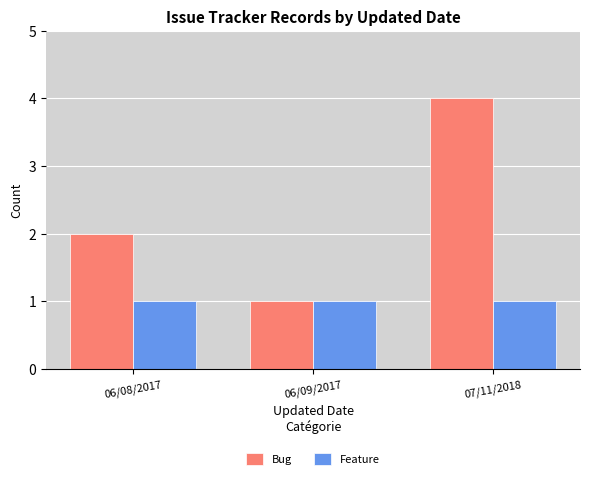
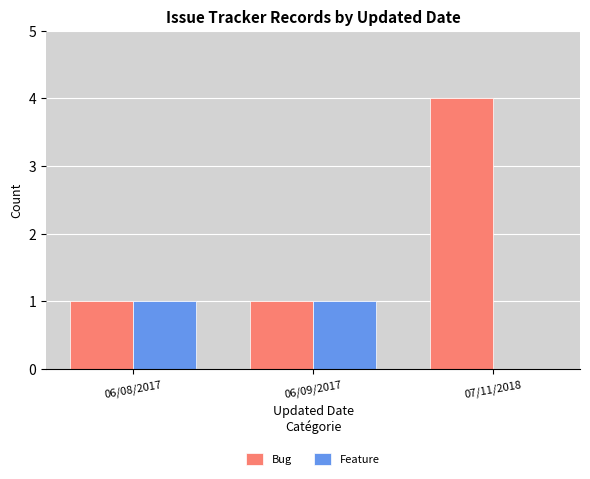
Bug, 06/08/2017: 2 -> 1
Feature, 07/11/2018: 1 -> 0
